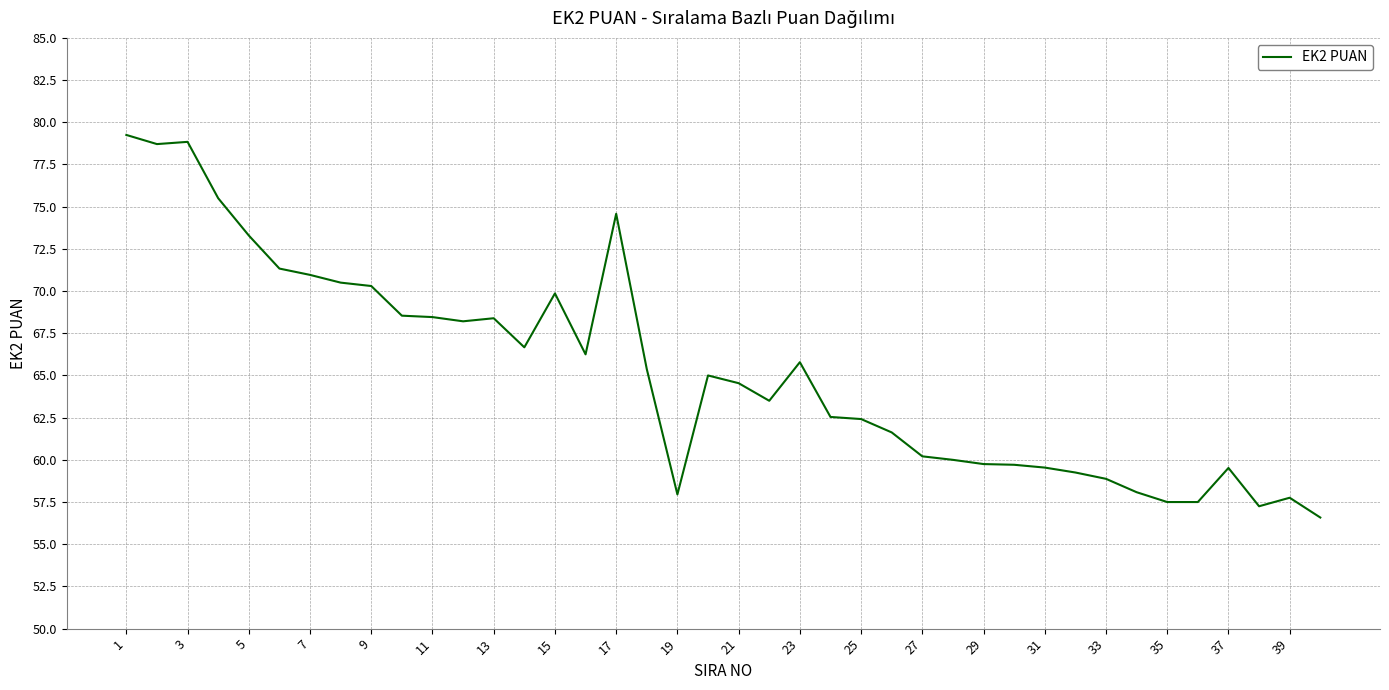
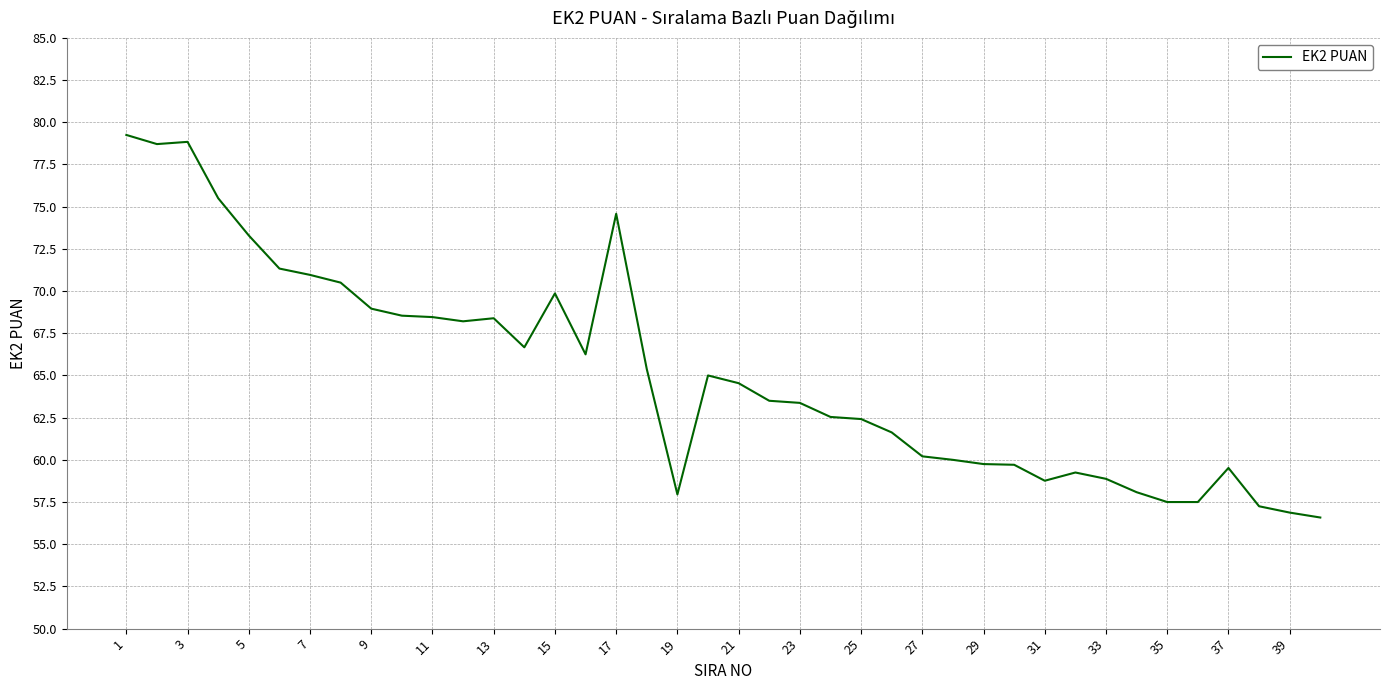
9: 70.3 -> 69.0
23: 65.8 -> 63.4
31: 59.5 -> 58.8
39: 57.8 -> 56.9
